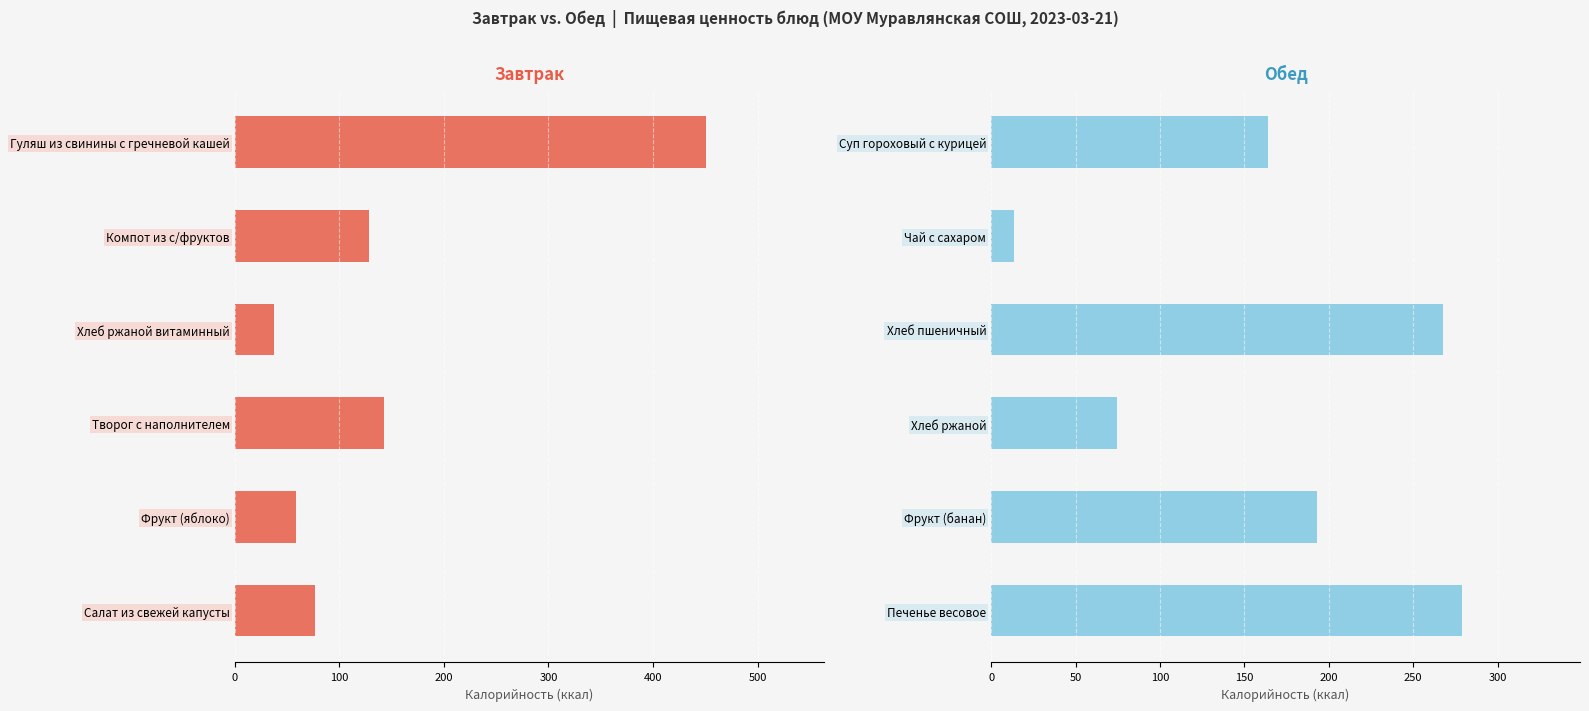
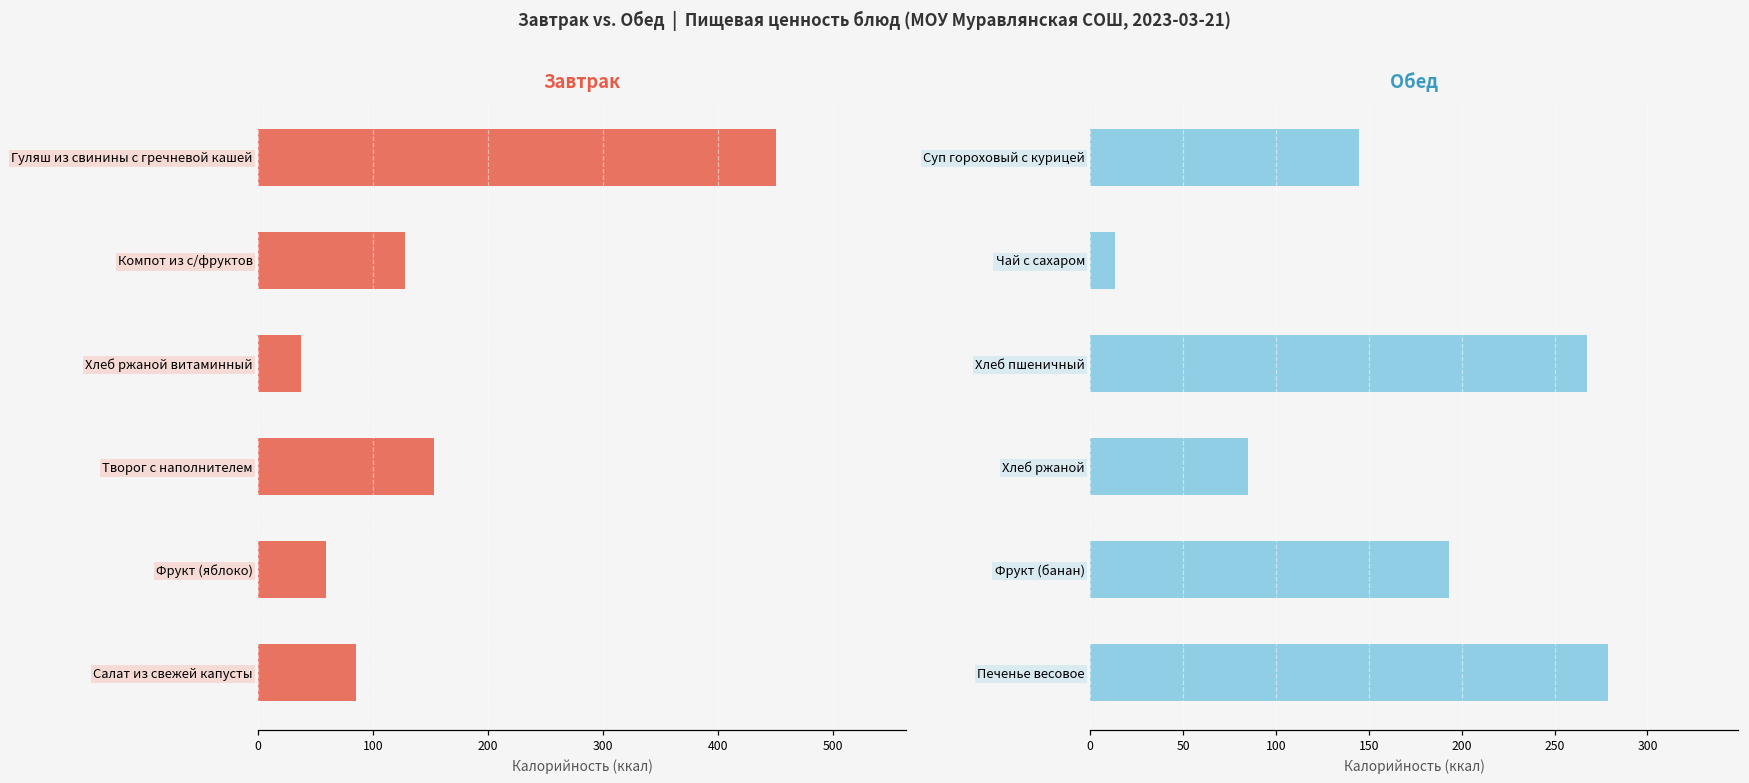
Завтрак, Творог с наполнителем: 143 -> 153
Завтрак, Салат из свежей капусты: 77 -> 85
Обед, Суп гороховый с курицей: 164 -> 145
Обед, Хлеб ржаной: 74 -> 85
